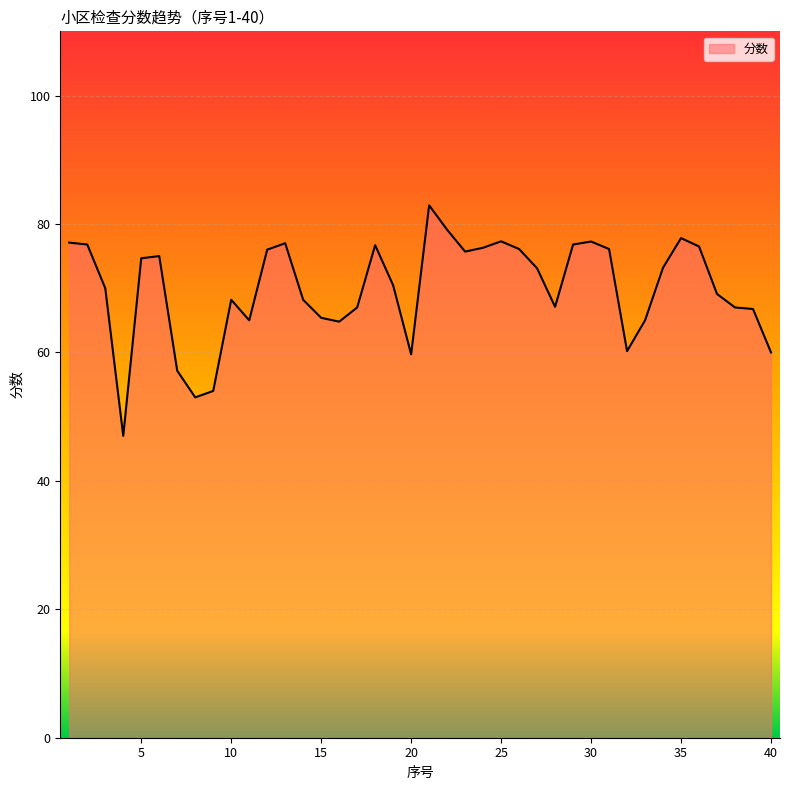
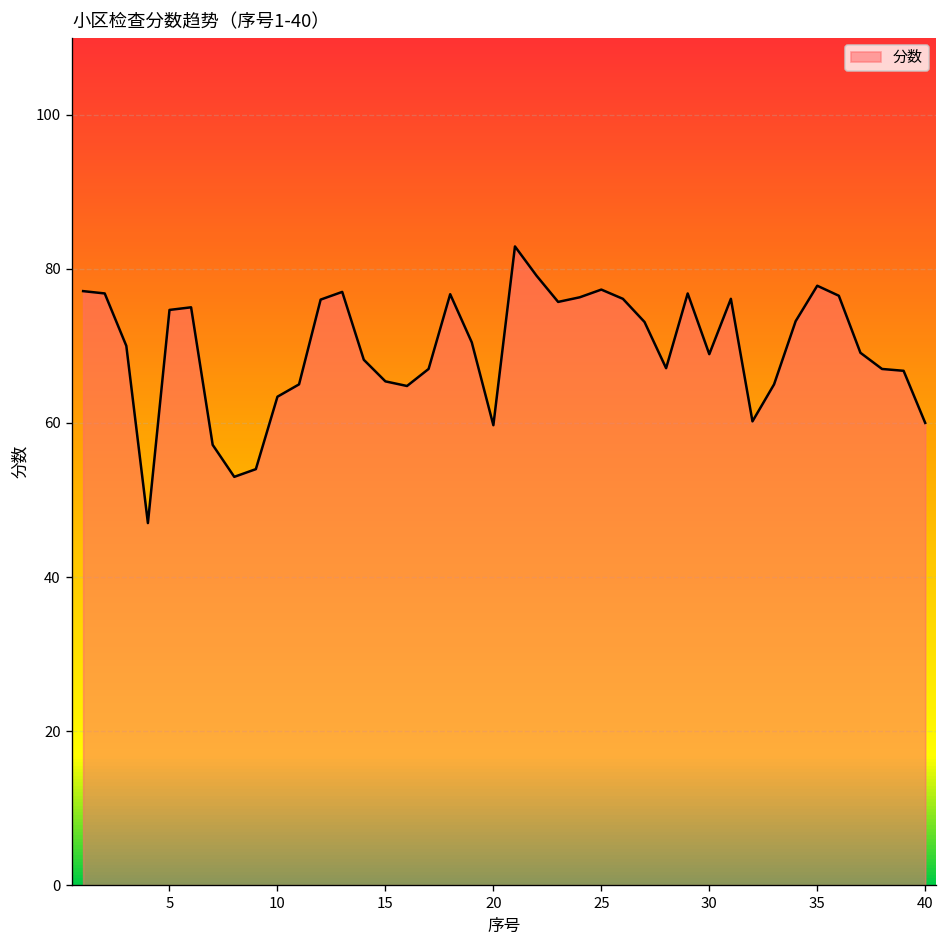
10: 68 -> 63
30: 77 -> 69
